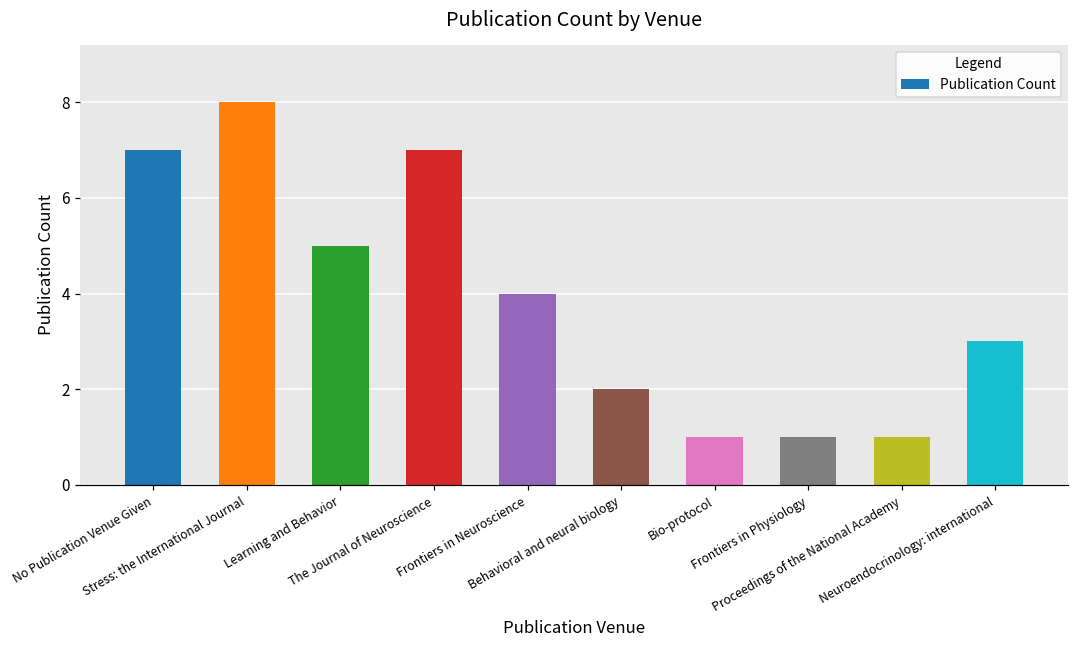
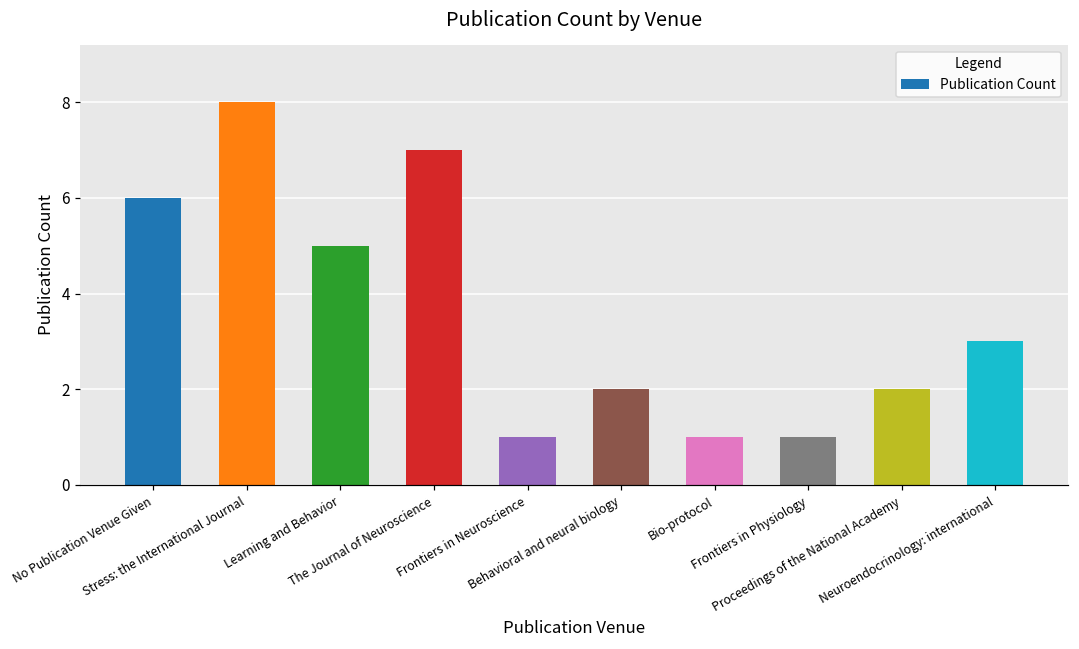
No Publication Venue Given: 7 -> 6
Frontiers in Neuroscience: 4 -> 1
Proceedings of the National Academy: 1 -> 2
